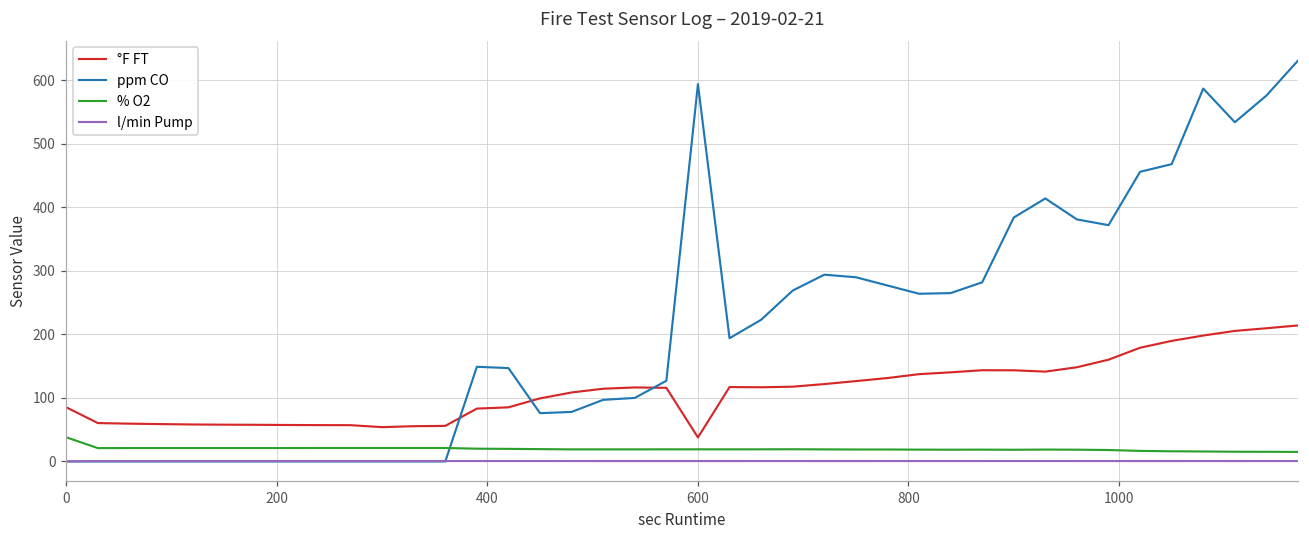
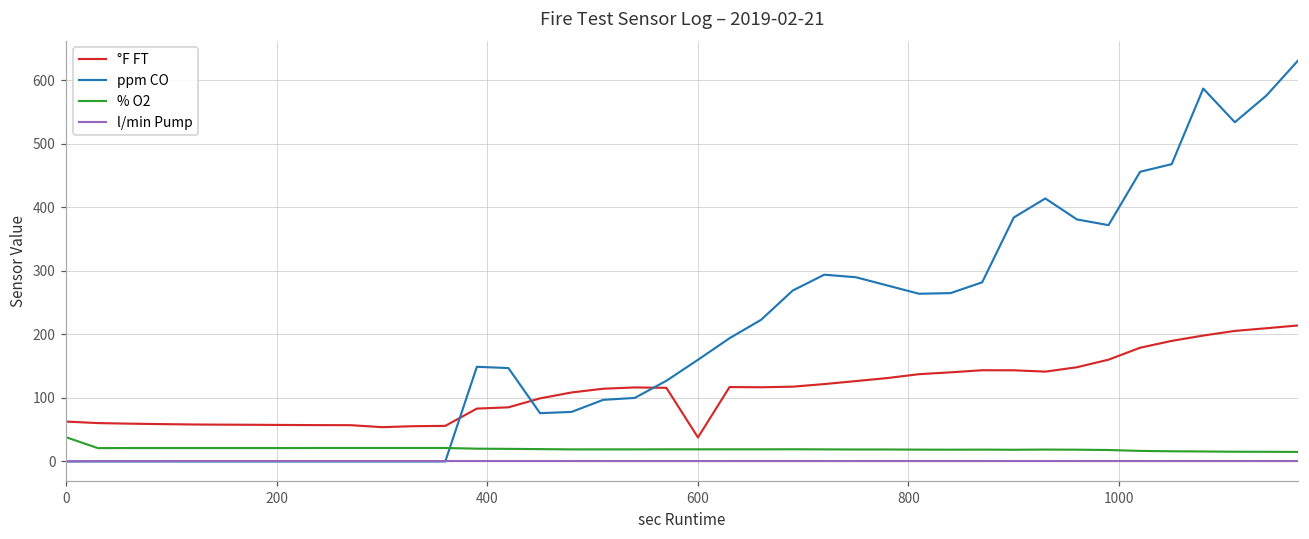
°F FT, 0: 90 -> 60
ppm CO, 600: 590 -> 160
